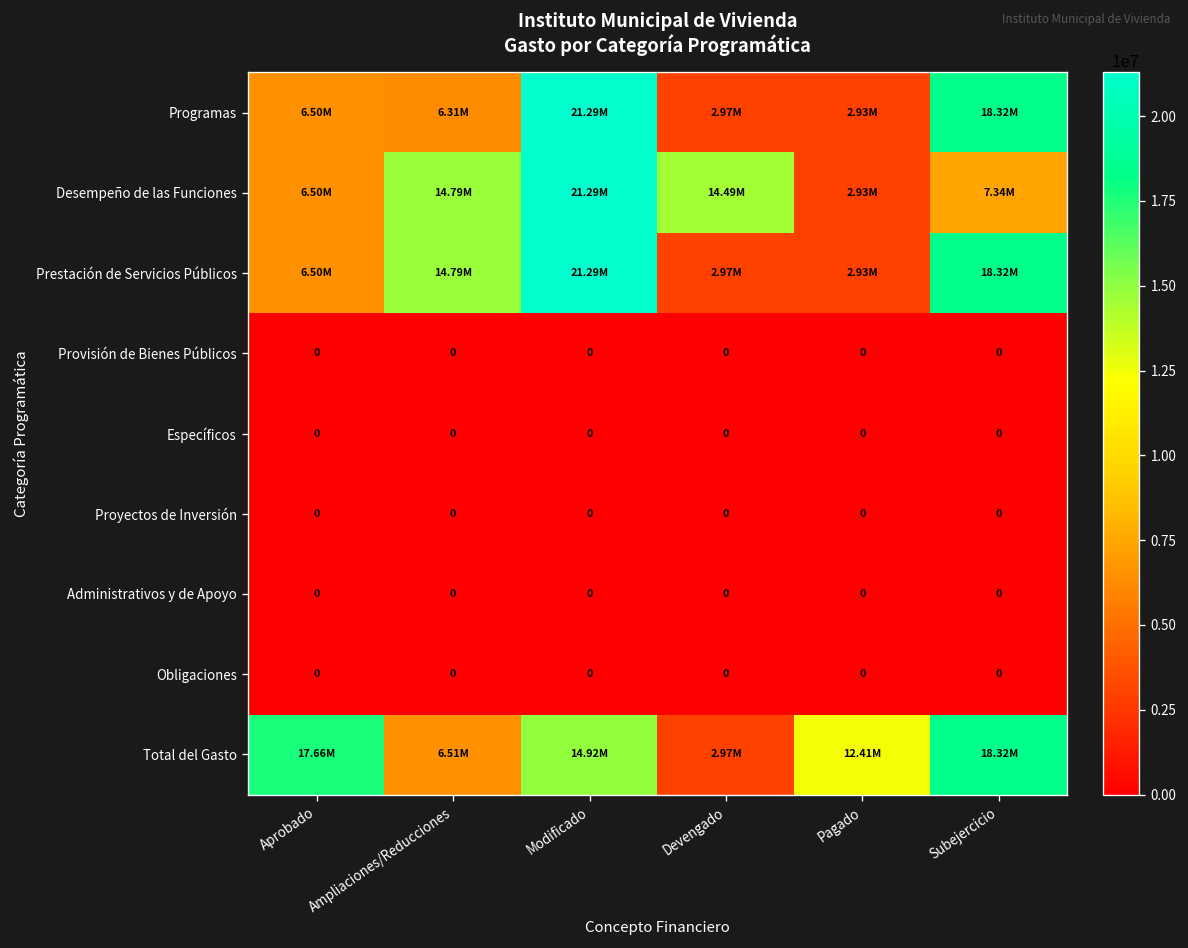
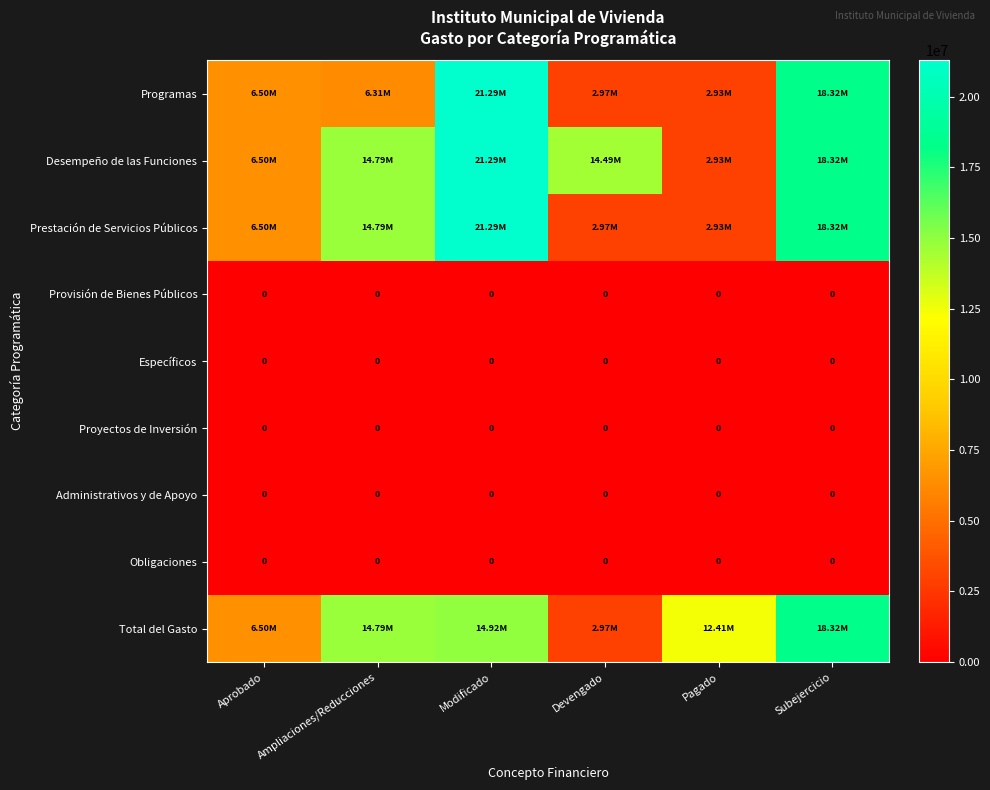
Desempeño de las Funciones, Subejercicio: 7.34M -> 18.32M
Total del Gasto, Aprobado: 17.66M -> 6.50M
Total del Gasto, Ampliaciones/Reducciones: 6.51M -> 14.79M
